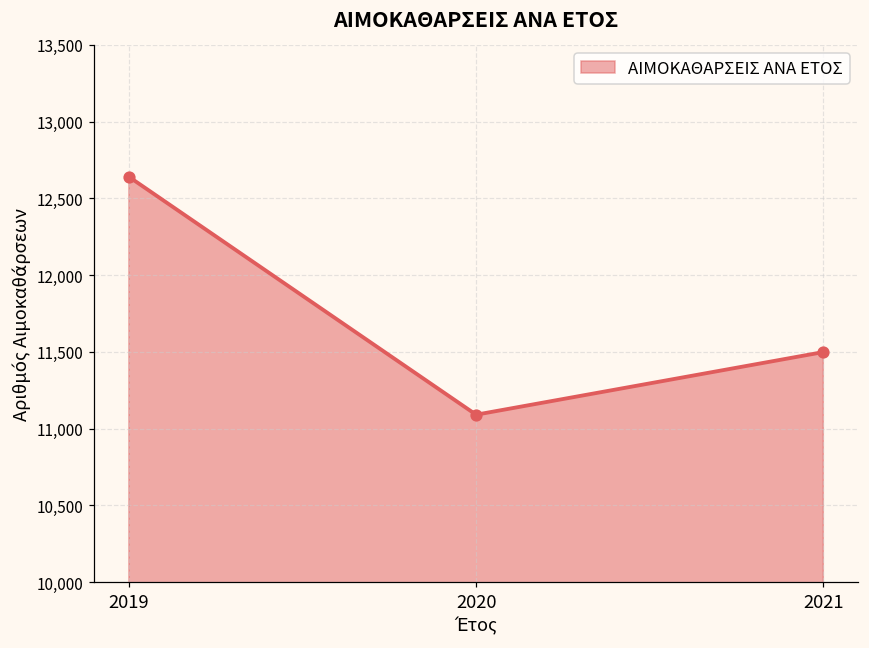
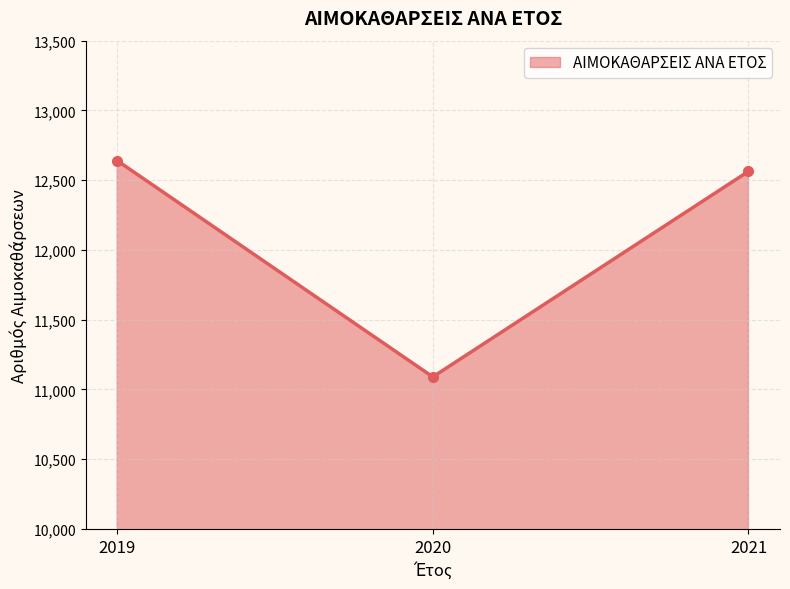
2021: 11,500 -> 12,560
